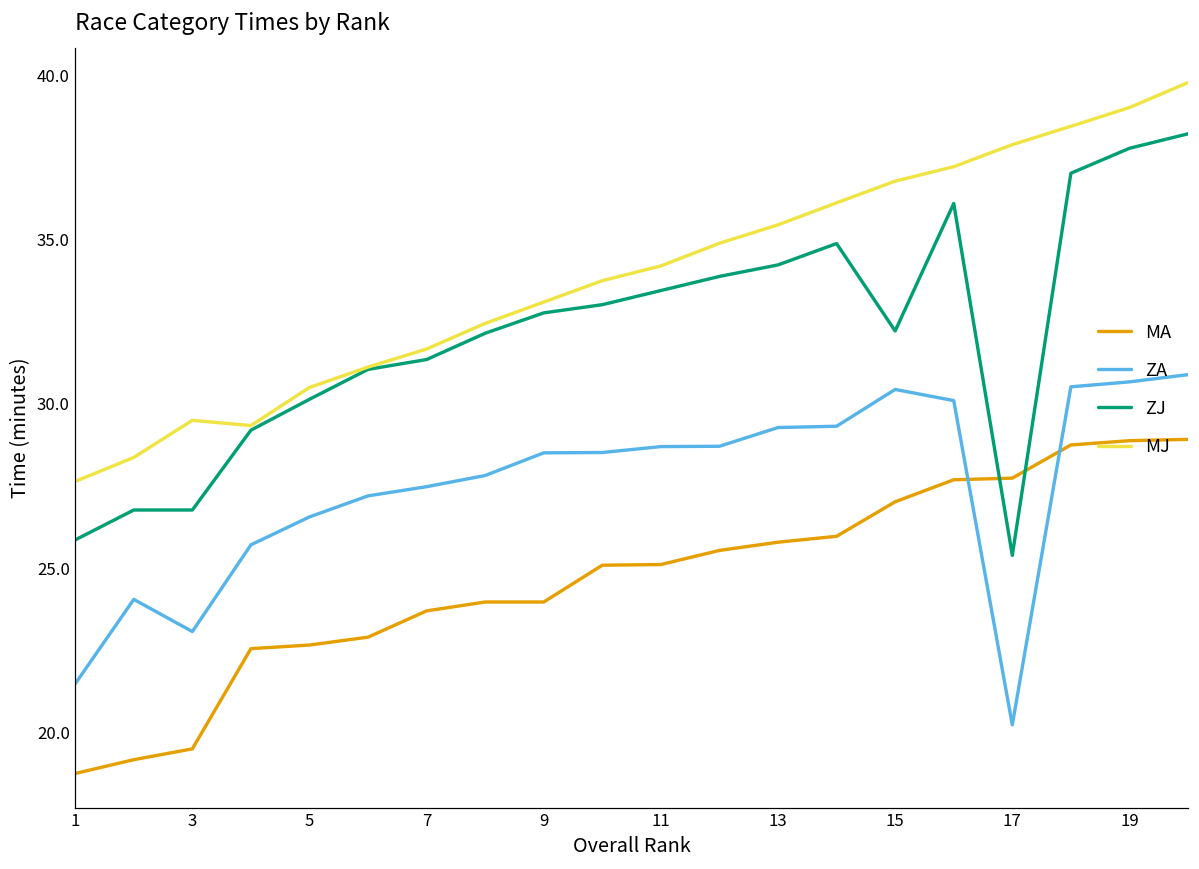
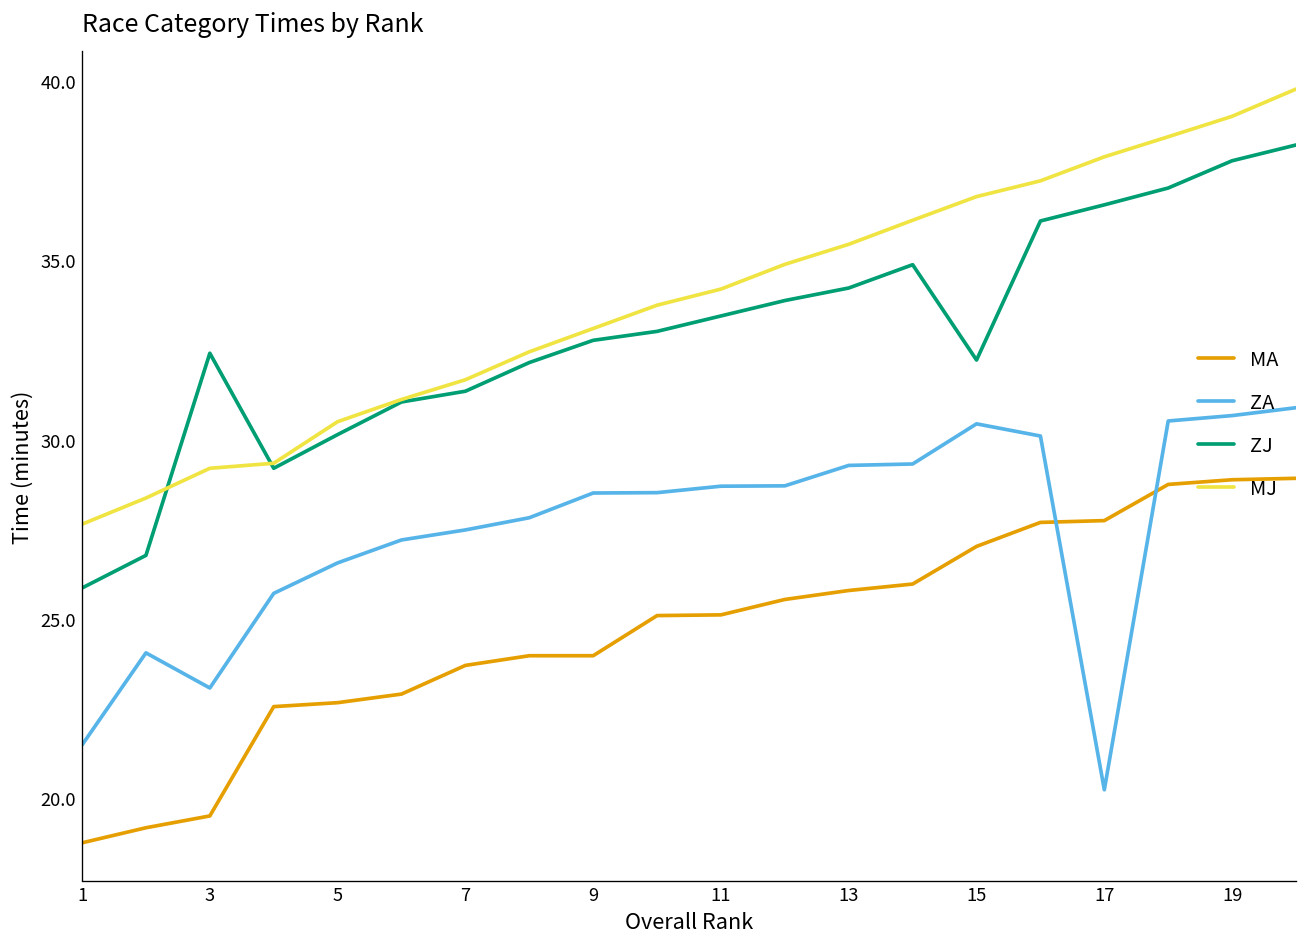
ZJ, 3: 26.8 -> 32.4
MJ, 3: 29.5 -> 29.2
ZJ, 17: 25.4 -> 36.6
